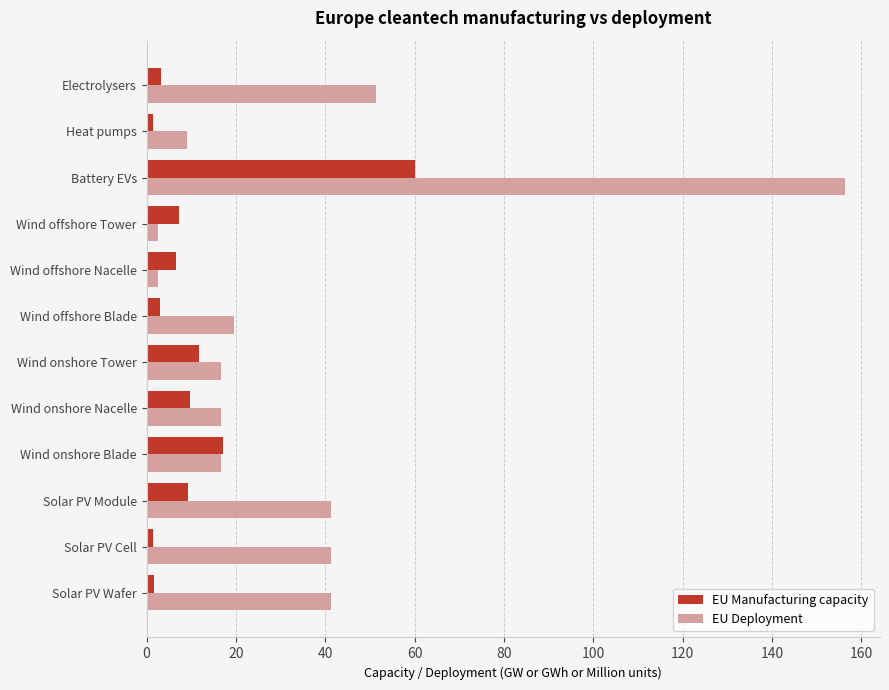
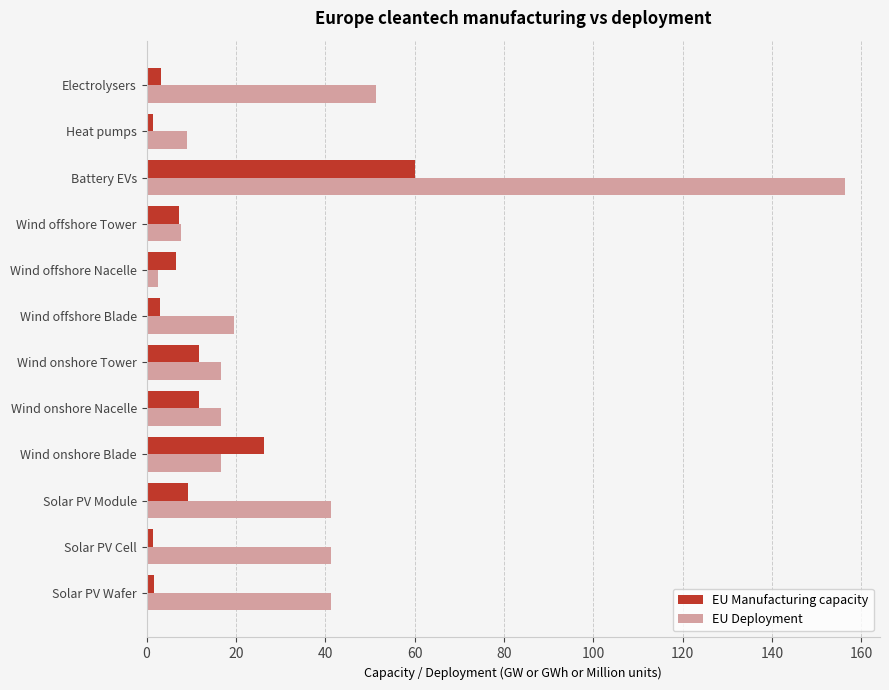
EU Deployment, Wind offshore Tower: 3 -> 8
EU Manufacturing capacity, Wind onshore Nacelle: 10 -> 12
EU Manufacturing capacity, Wind onshore Blade: 17 -> 26
